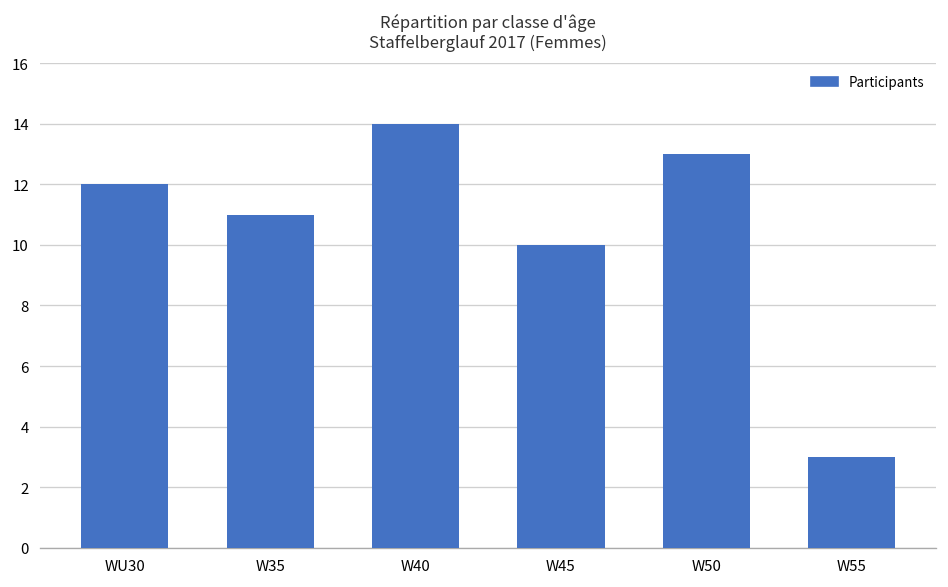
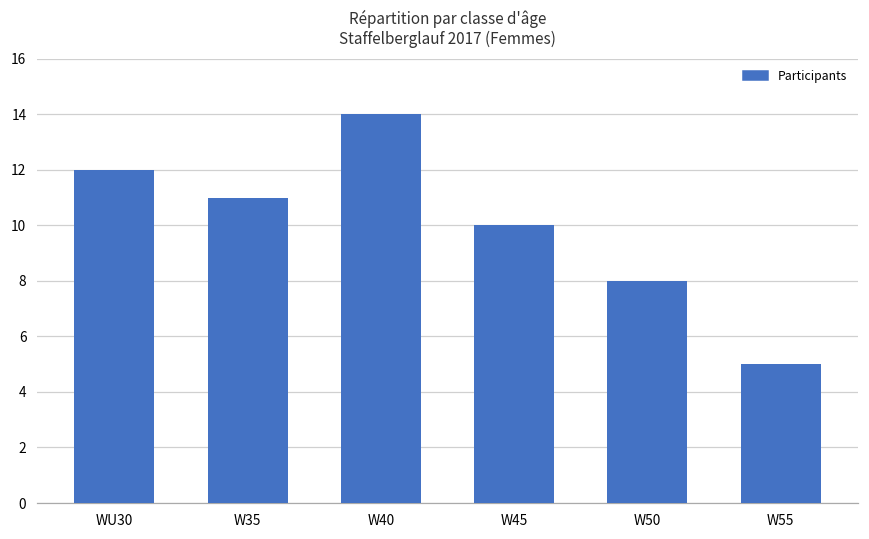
W50: 13 -> 8
W55: 3 -> 5
